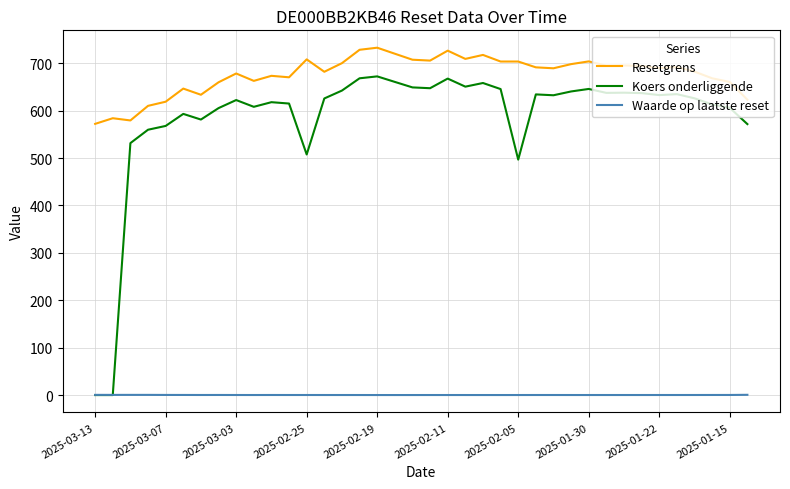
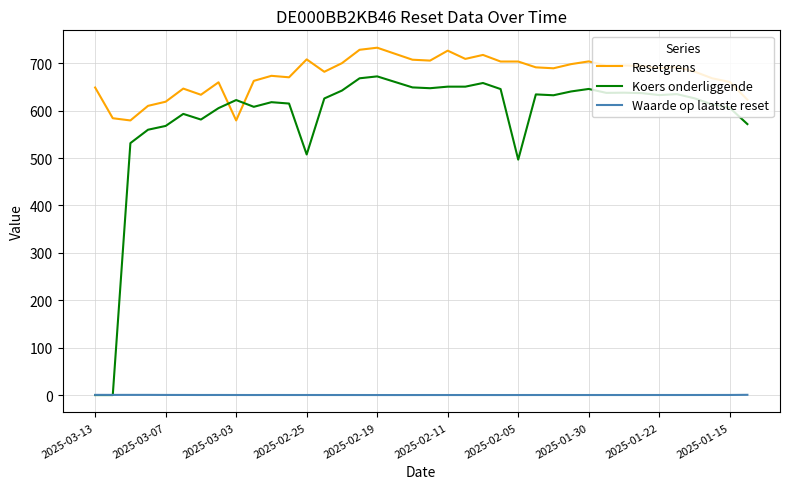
Resetgrens, 2025-03-13: 570 -> 650
Resetgrens, 2025-03-03: 680 -> 580
Koers onderliggende, 2025-02-11: 670 -> 650
